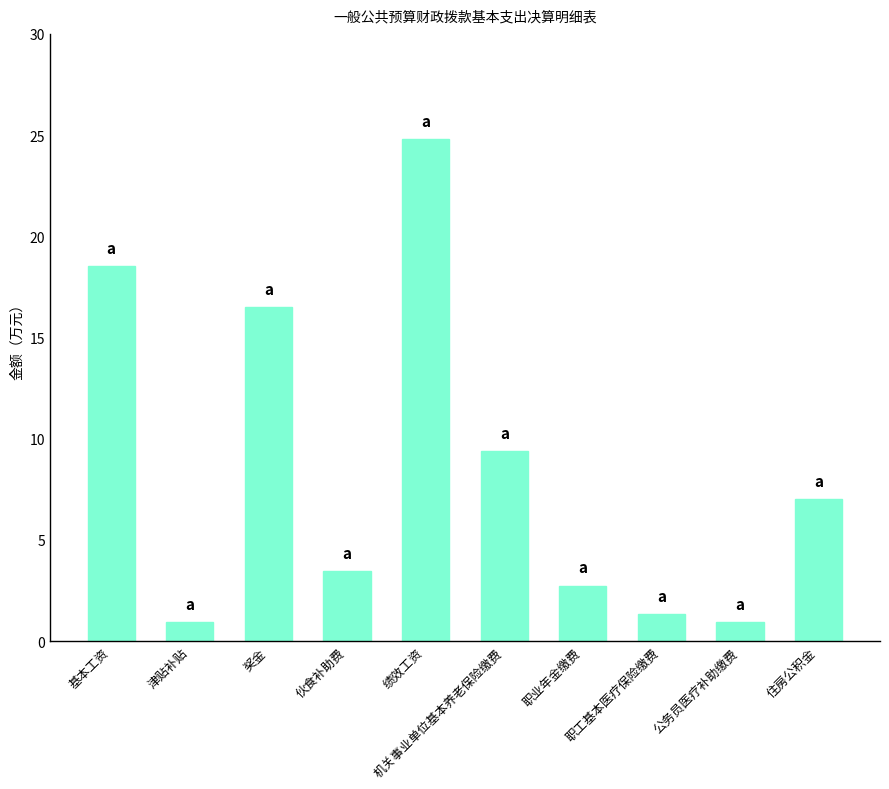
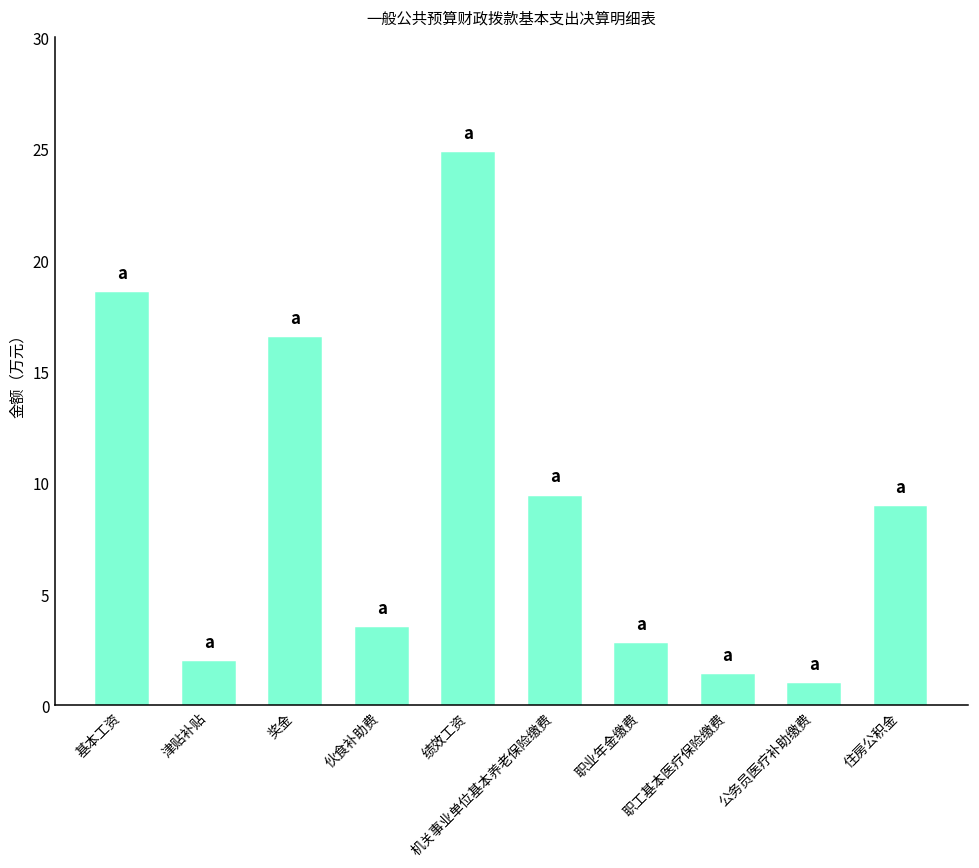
津贴补贴: 0.9 -> 1.9
住房公积金: 7.0 -> 8.9
